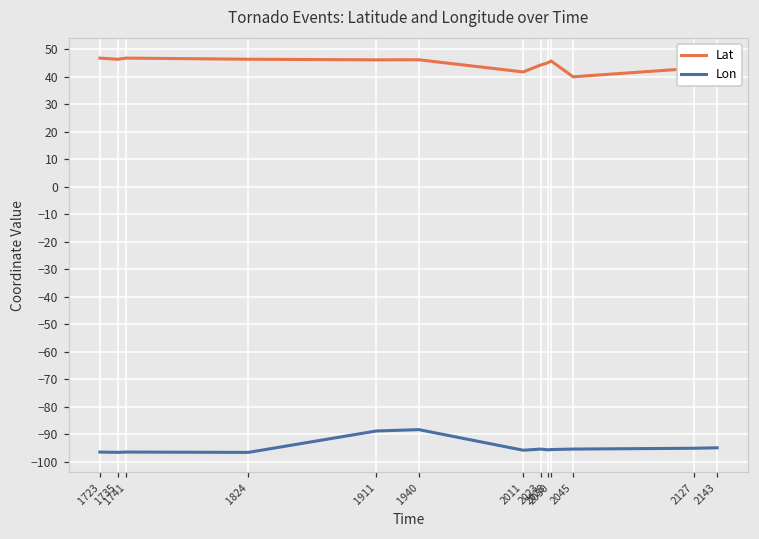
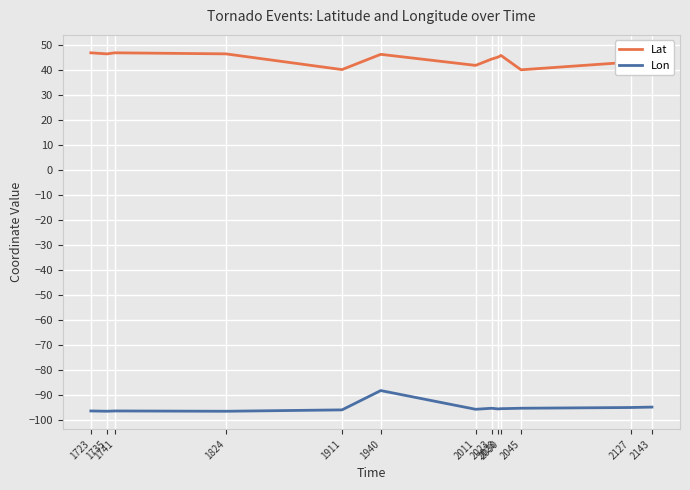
Lat, 1911: 46 -> 40
Lon, 1911: -89 -> -96
